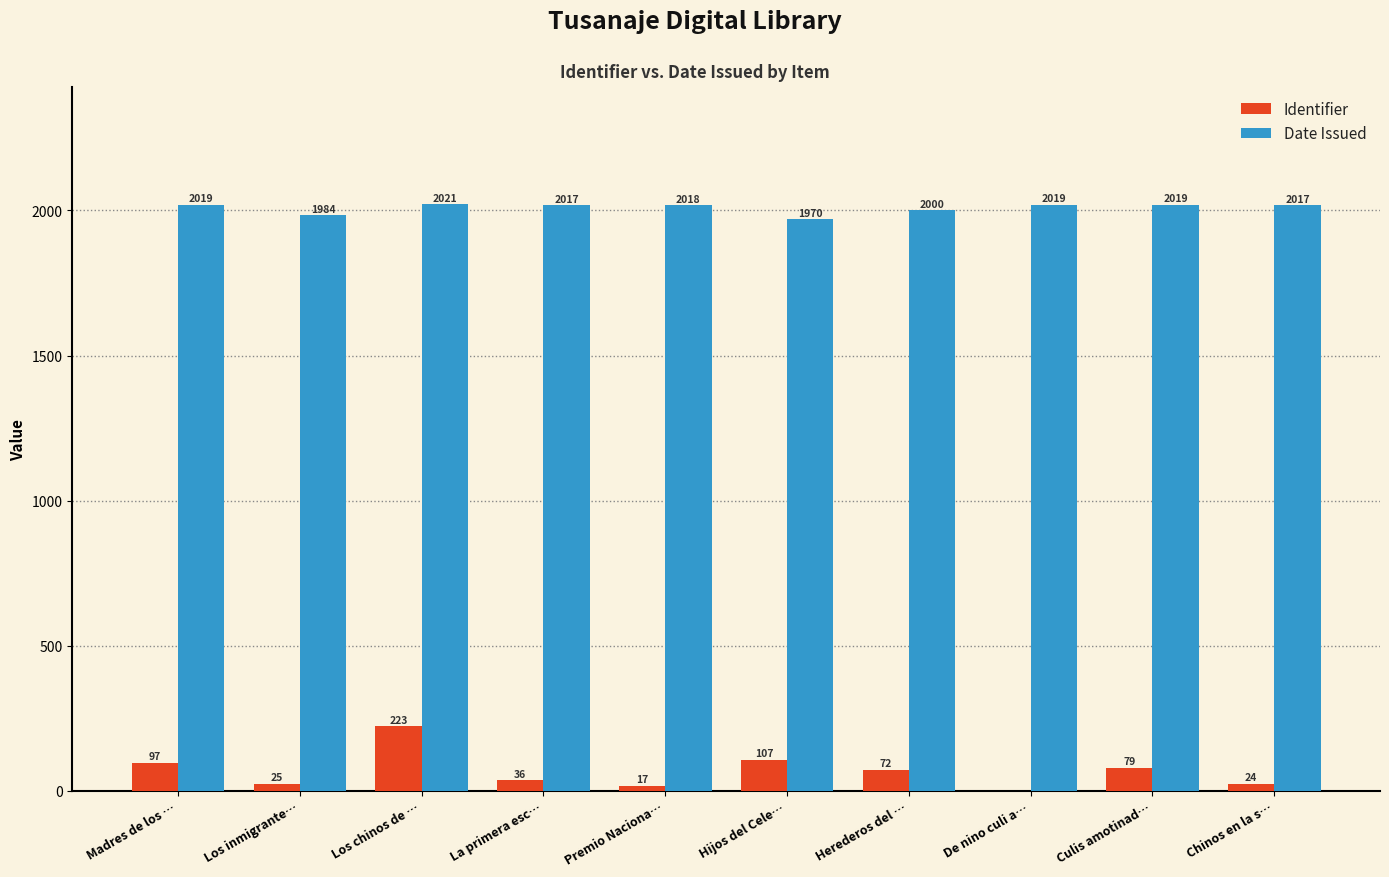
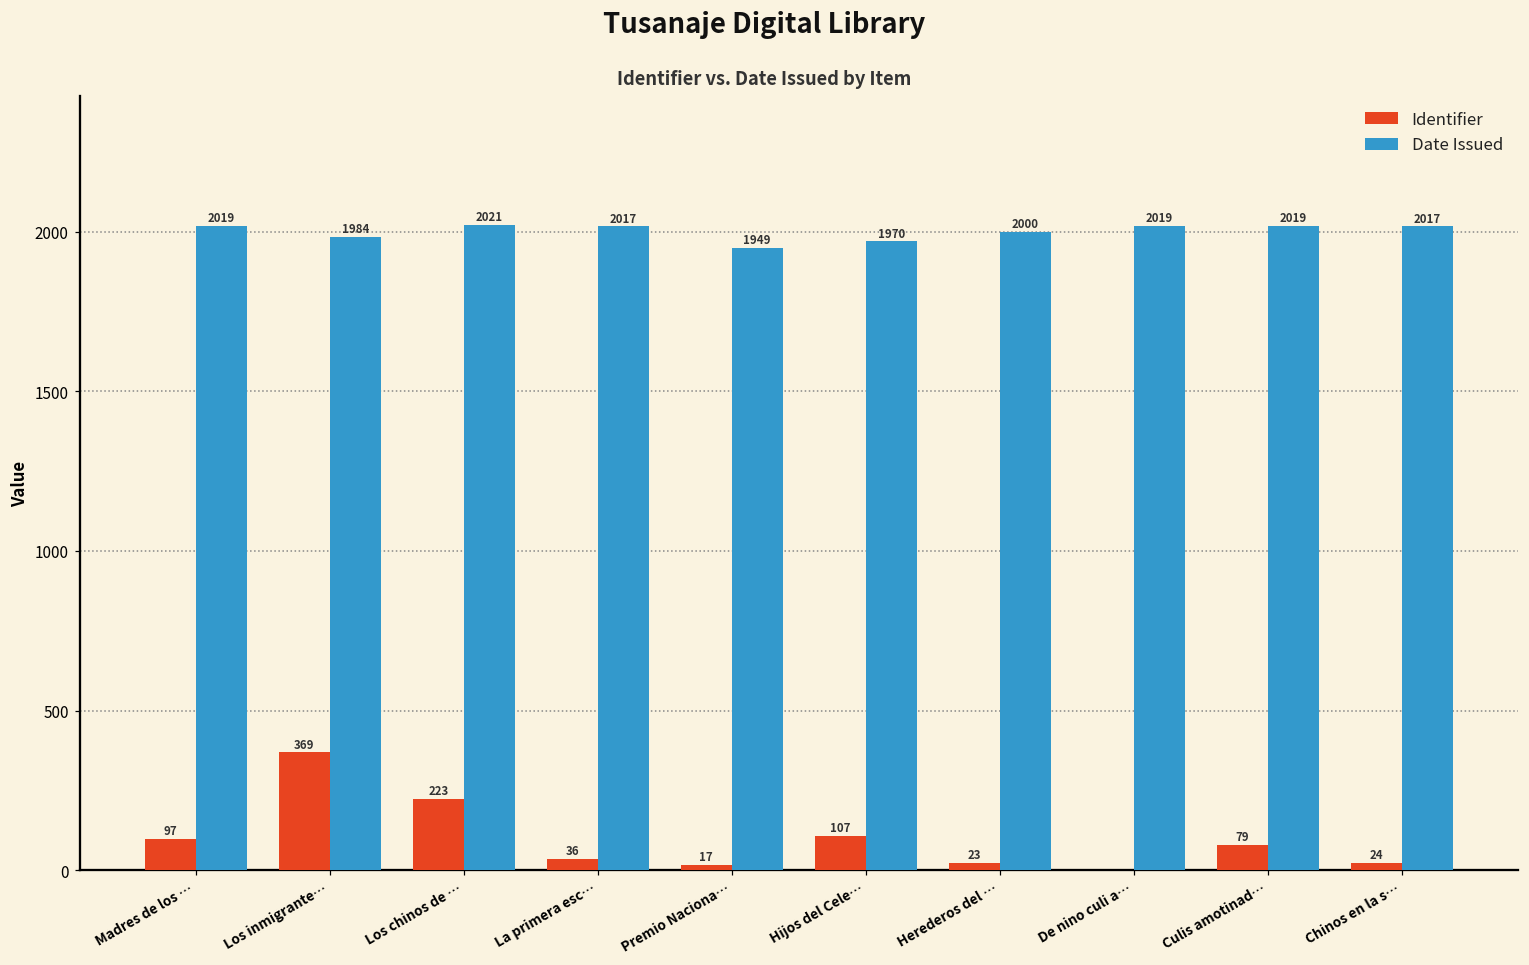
Identifier, Los inmigrante…: 25 -> 369
Date Issued, Premio Naciona…: 2018 -> 1949
Identifier, Herederos del …: 72 -> 23
